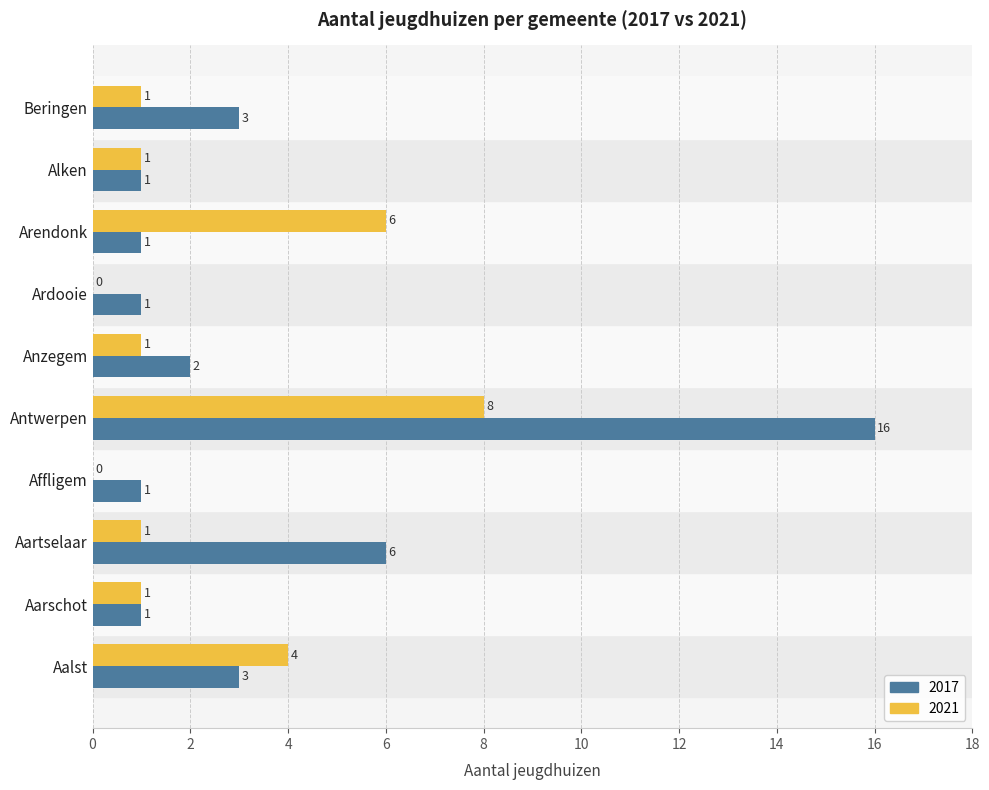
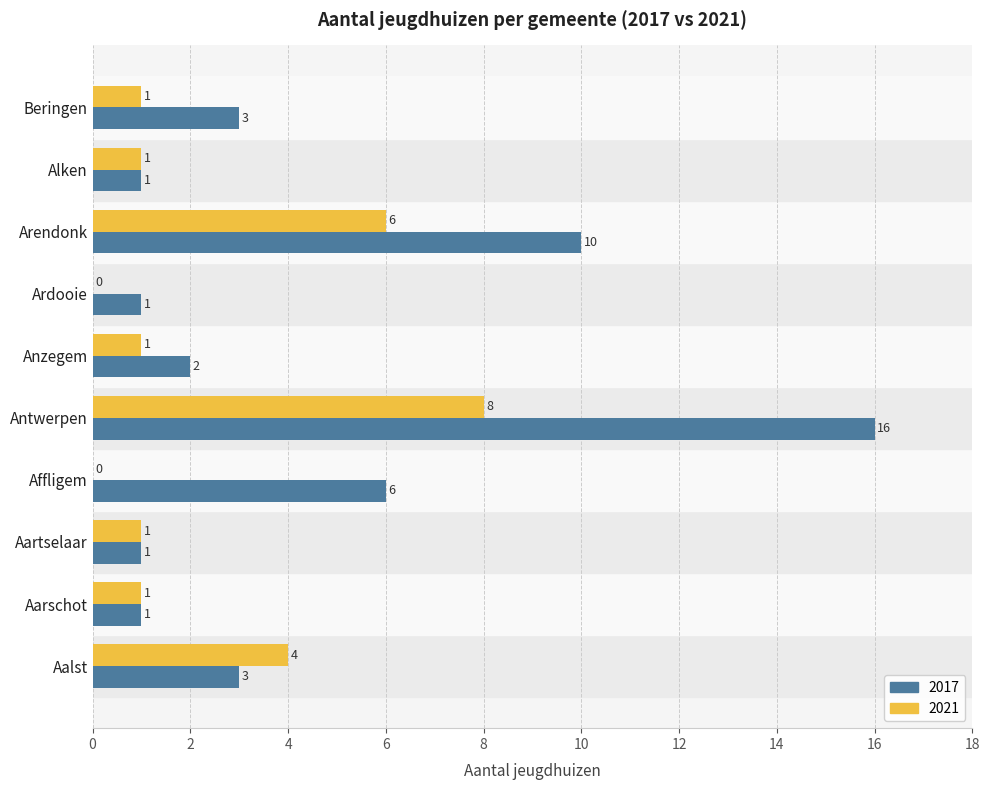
2017, Arendonk: 1 -> 10
2017, Affligem: 1 -> 6
2017, Aartselaar: 6 -> 1
